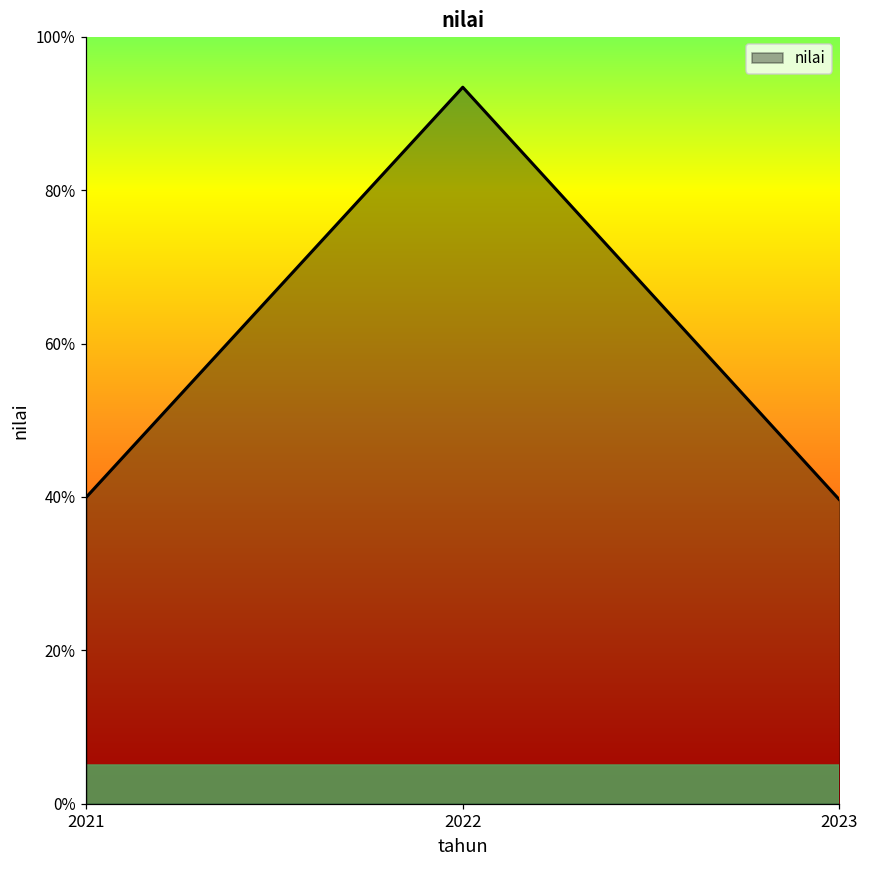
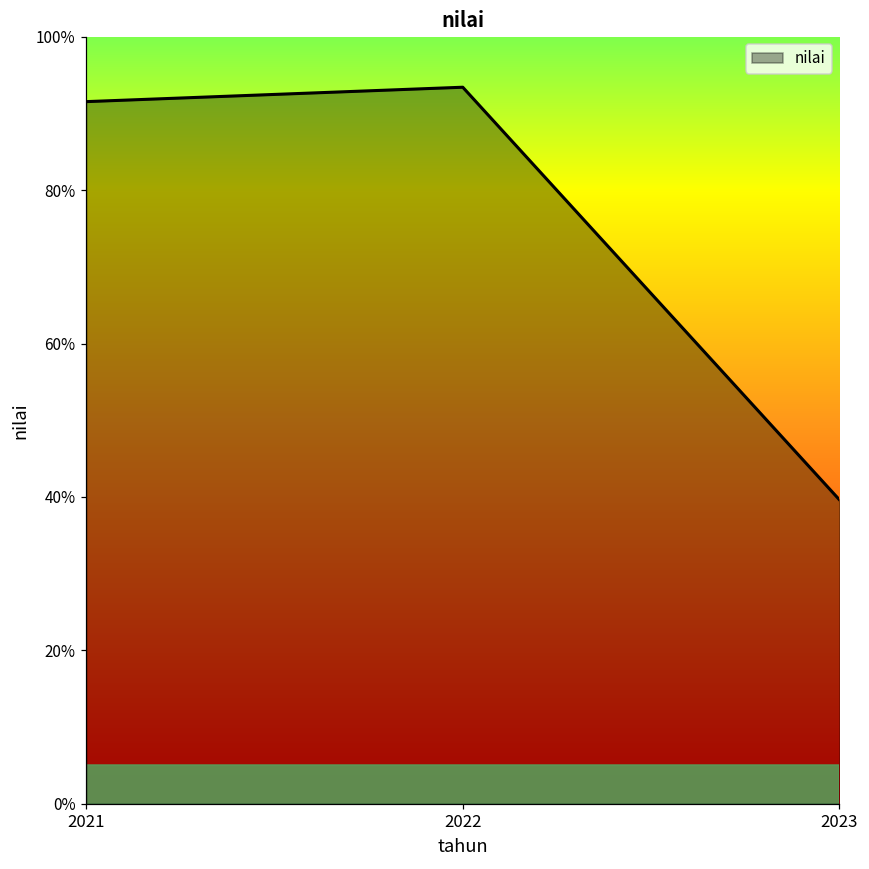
2021: 40% -> 92%
